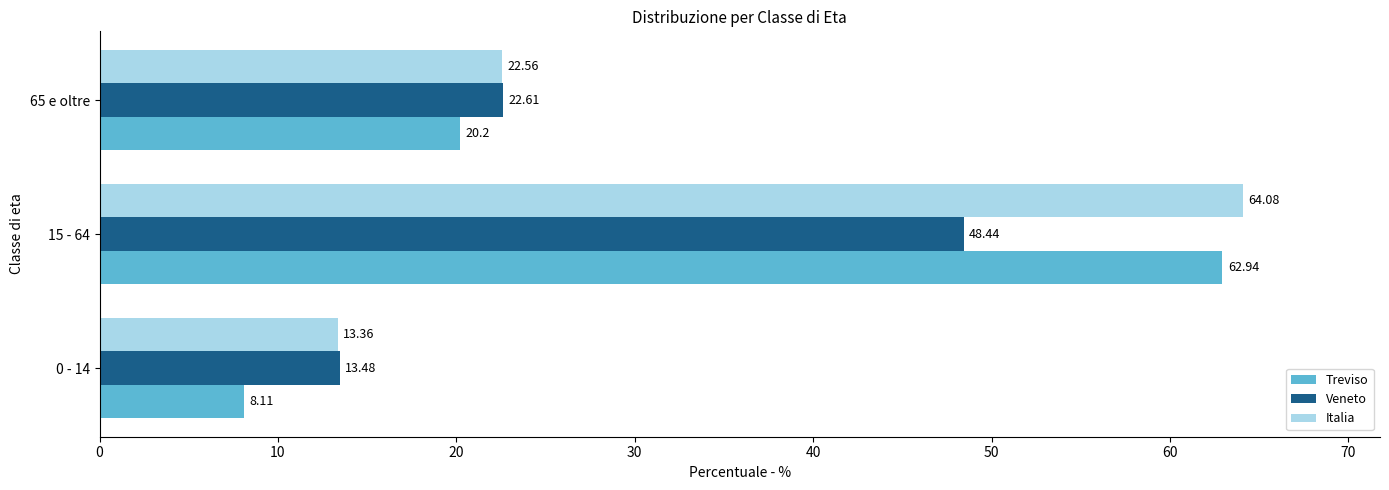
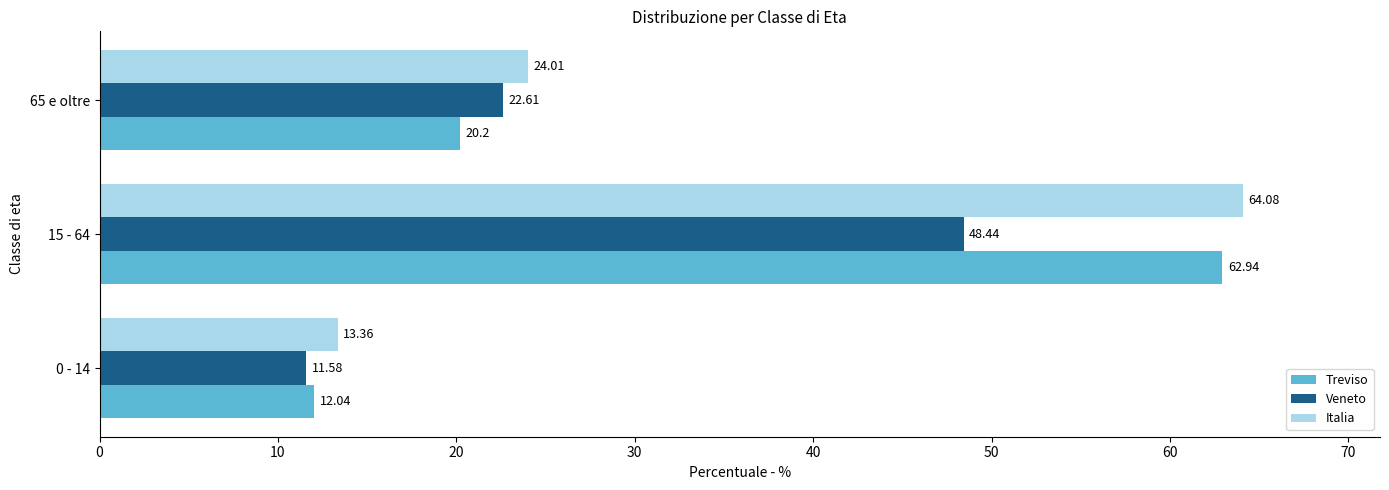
Italia, 65 e oltre: 22.56 -> 24.01
Veneto, 0 - 14: 13.48 -> 11.58
Treviso, 0 - 14: 8.11 -> 12.04
